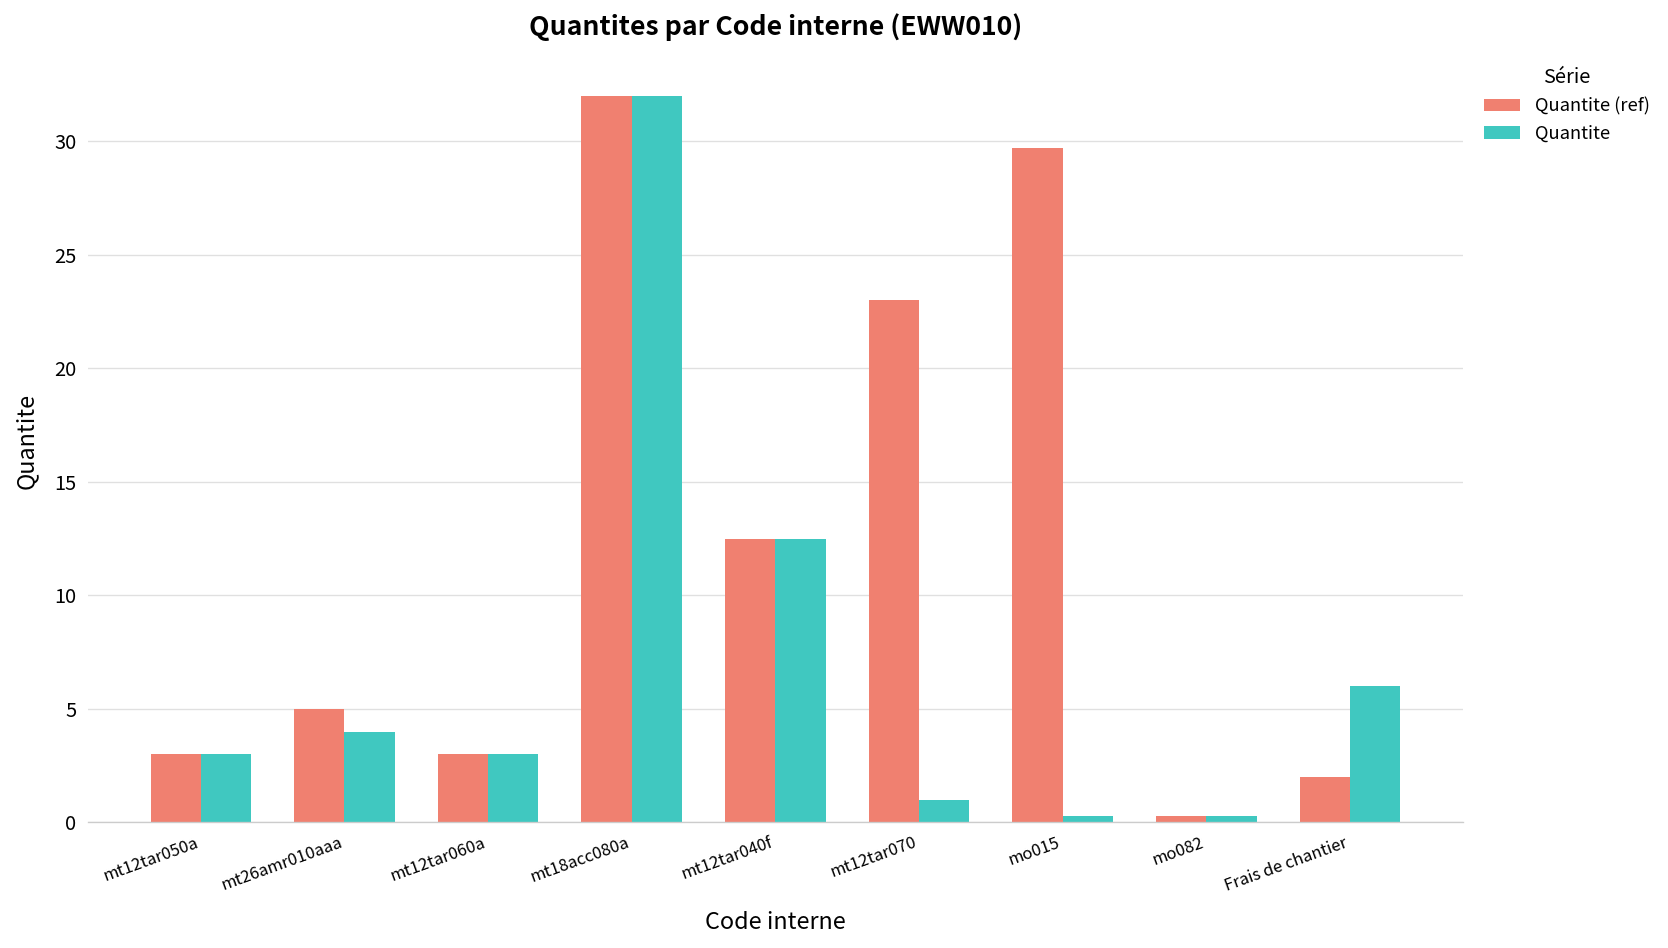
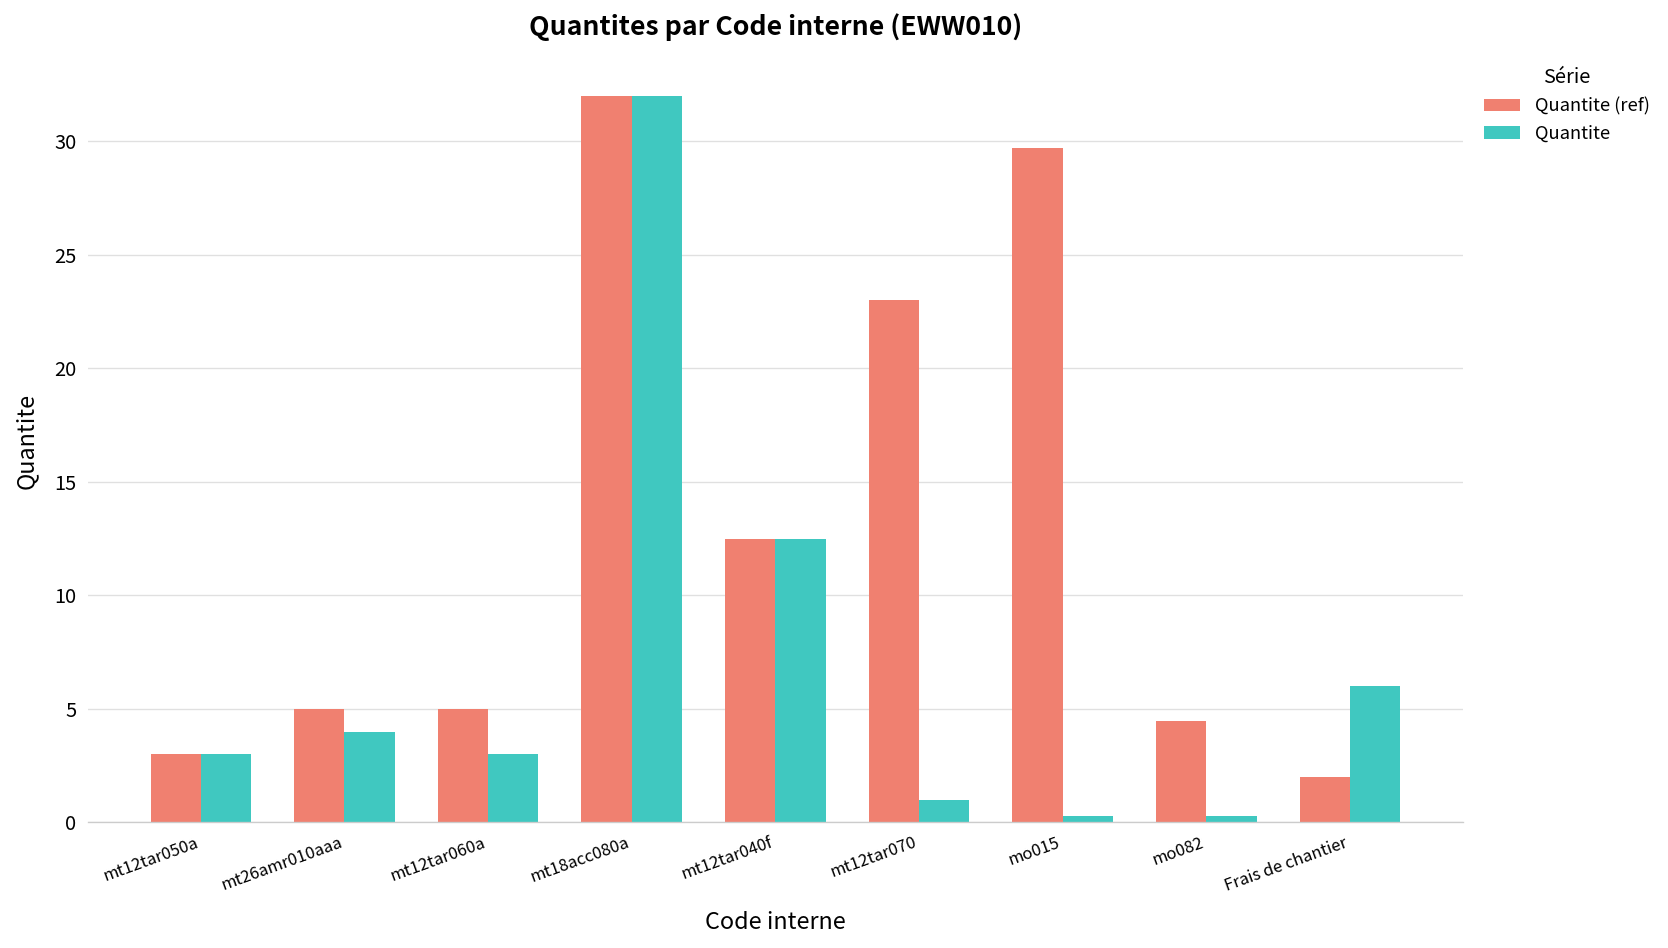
Quantite (ref), mt12tar060a: 3 -> 5
Quantite (ref), mo082: 0.3 -> 4.5
